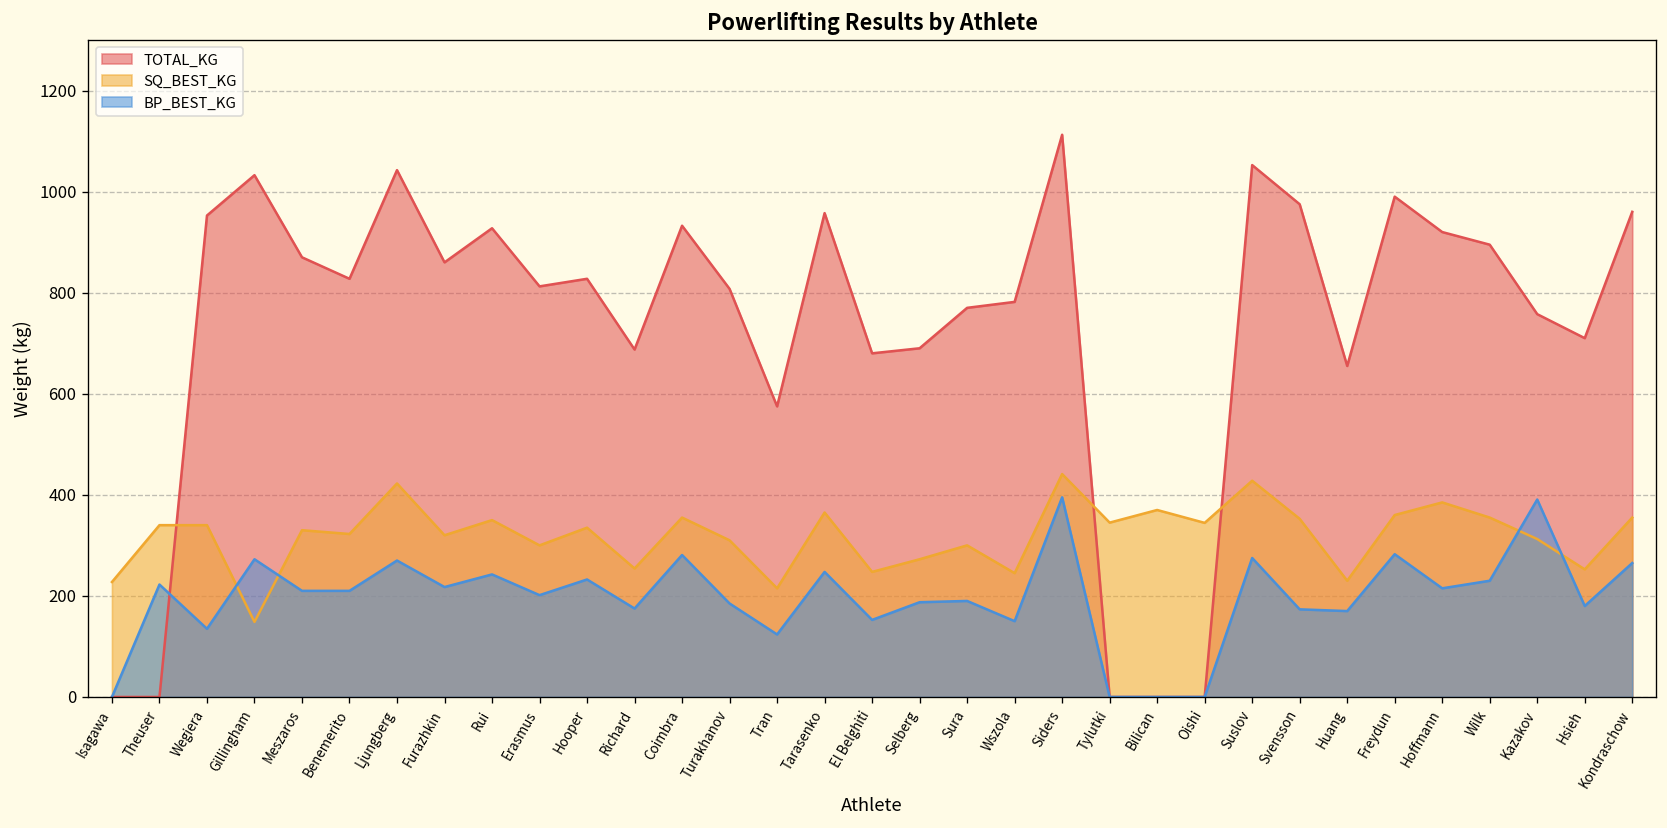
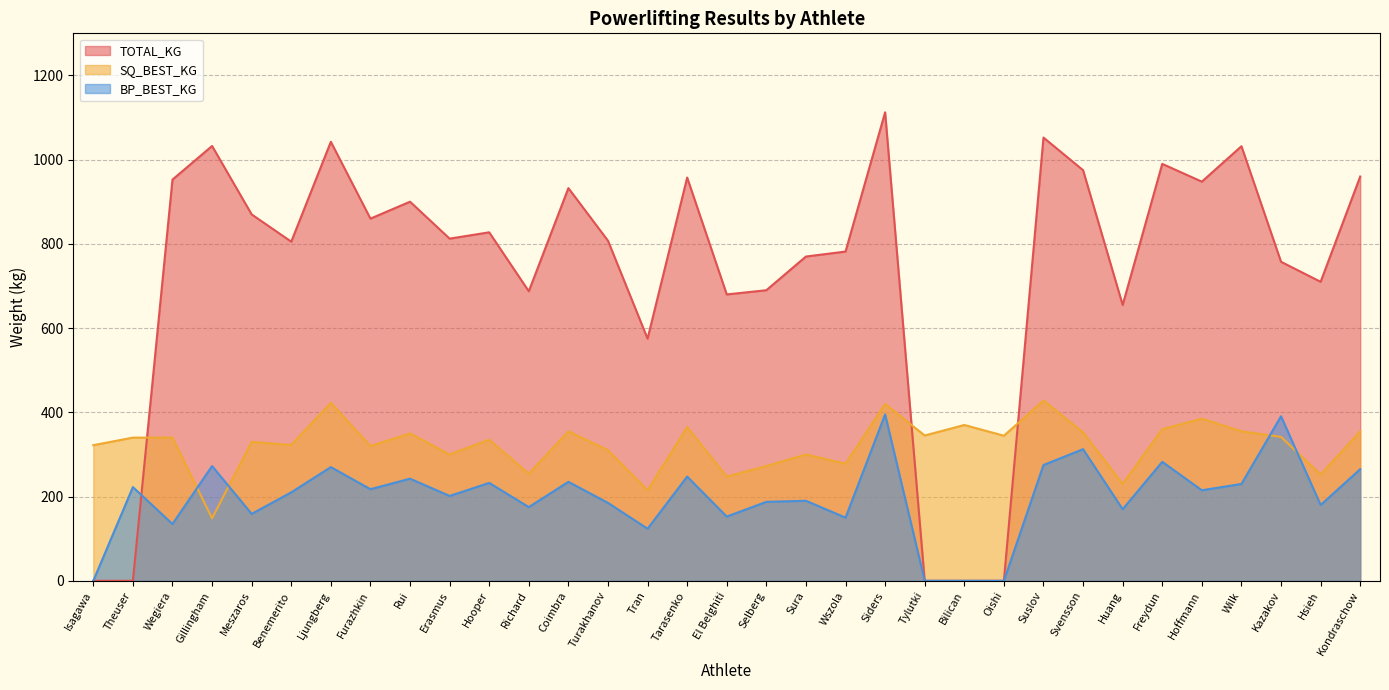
SQ_BEST_KG, Isagawa: 230 -> 320
BP_BEST_KG, Meszaros: 210 -> 160
TOTAL_KG, Benemerito: 830 -> 810
TOTAL_KG, Rui: 930 -> 900
BP_BEST_KG, Coimbra: 280 -> 240
SQ_BEST_KG, Wszola: 250 -> 280
SQ_BEST_KG, Siders: 440 -> 420
BP_BEST_KG, Svensson: 170 -> 310
TOTAL_KG, Hoffmann: 920 -> 950
TOTAL_KG, Wilk: 900 -> 1030
SQ_BEST_KG, Kazakov: 310 -> 340
